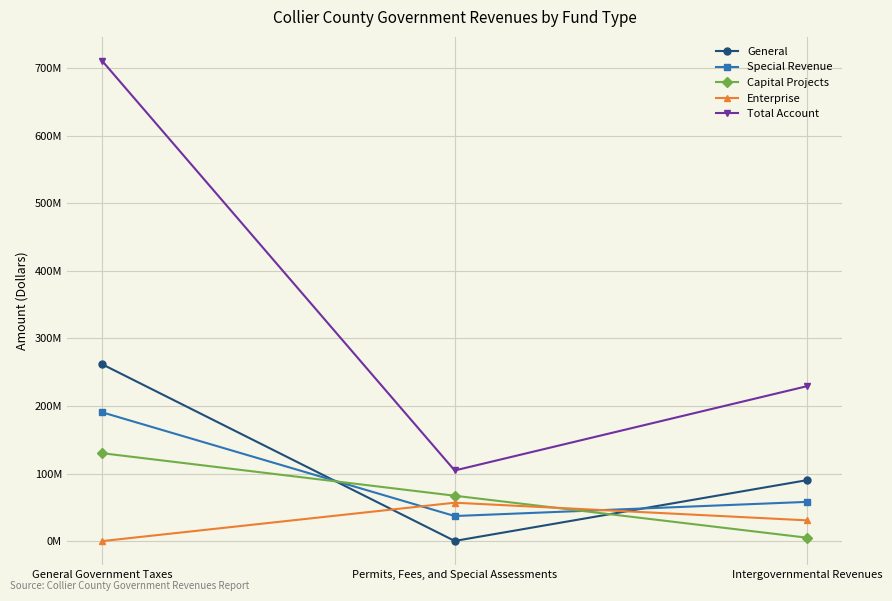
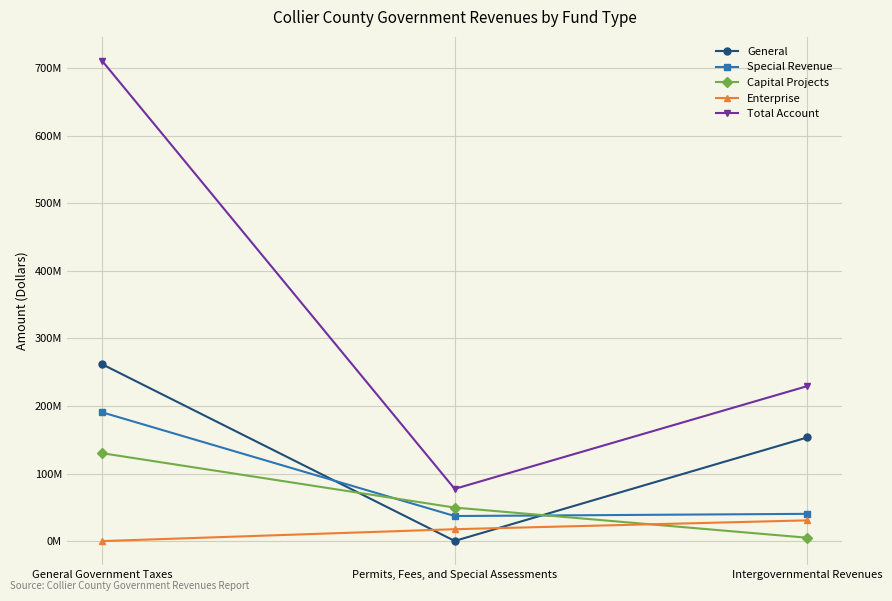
Capital Projects, Permits, Fees, and Special Assessments: 70000000 -> 50000000
Enterprise, Permits, Fees, and Special Assessments: 60000000 -> 20000000
Total Account, Permits, Fees, and Special Assessments: 100000000 -> 80000000
General, Intergovernmental Revenues: 90000000 -> 150000000
Special Revenue, Intergovernmental Revenues: 60000000 -> 40000000
